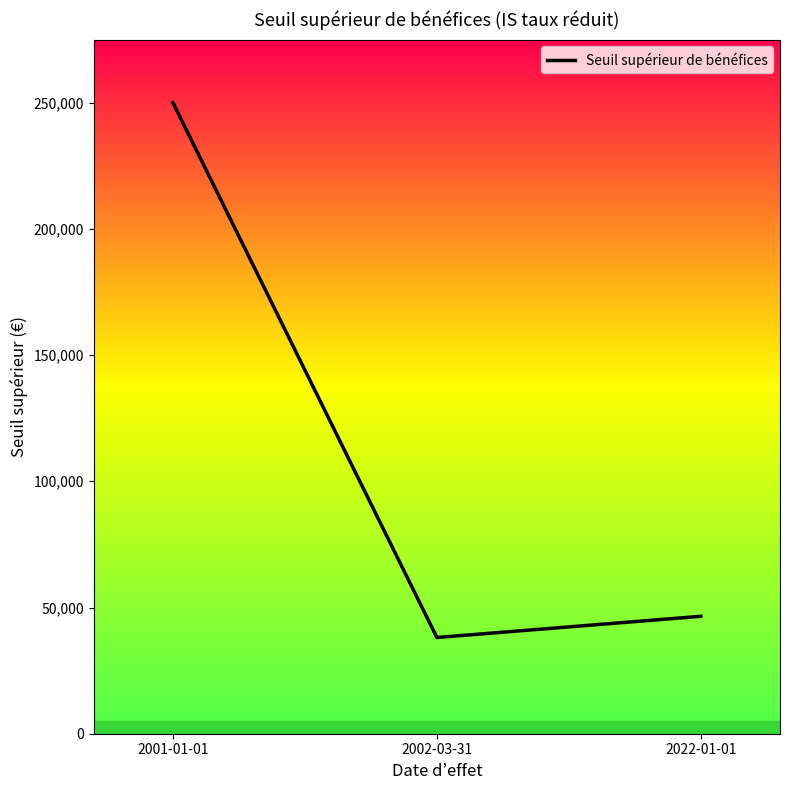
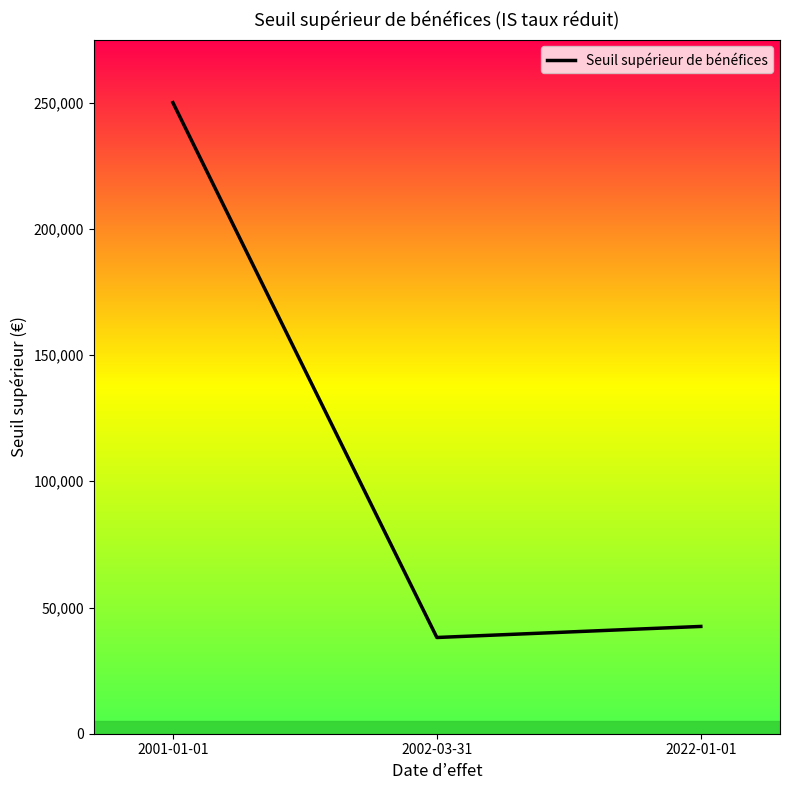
2022-01-01: 47,000 -> 43,000
